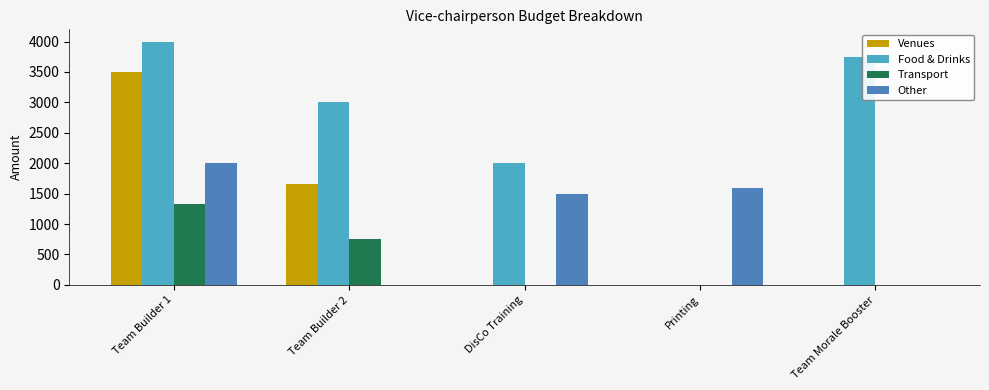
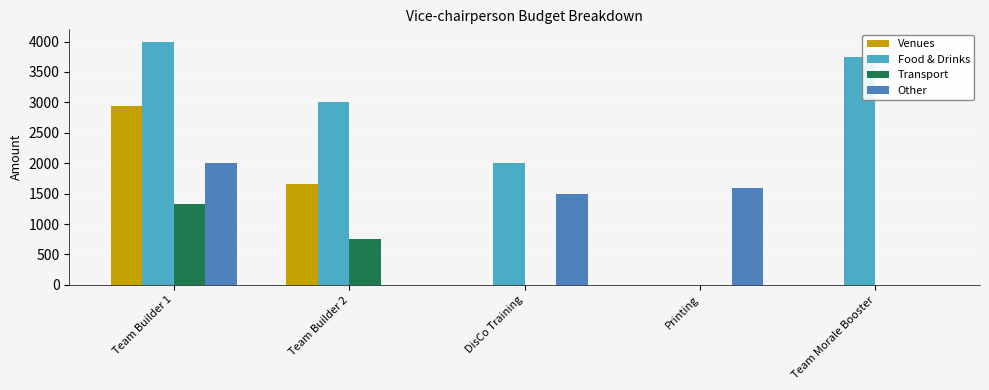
Venues, Team Builder 1: 3500 -> 2900
